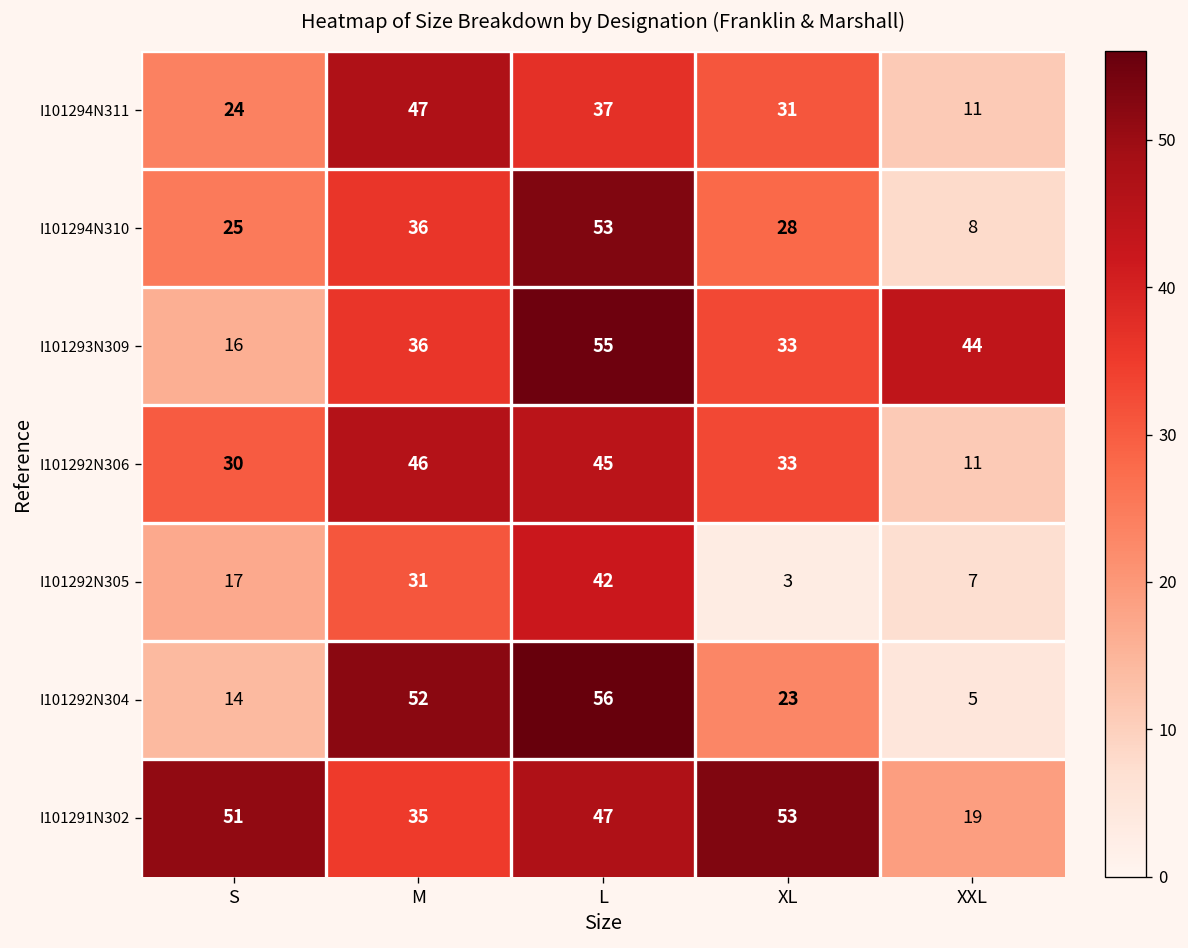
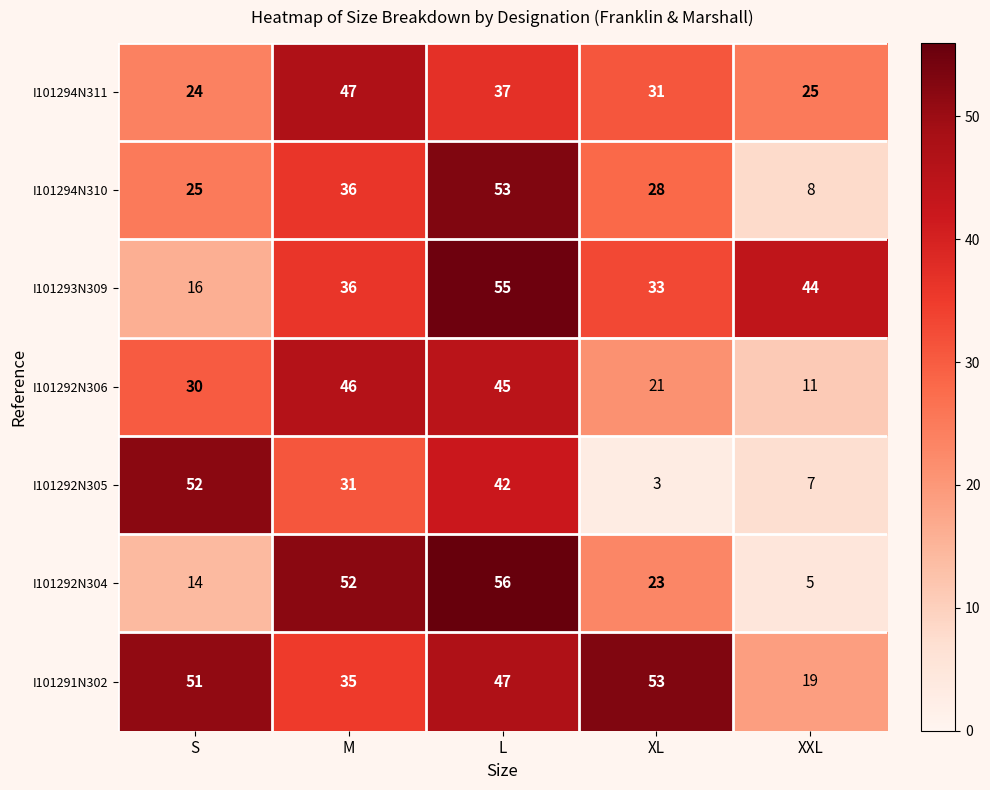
I101294N311, XXL: 11 -> 25
I101292N306, XL: 33 -> 21
I101292N305, S: 17 -> 52
